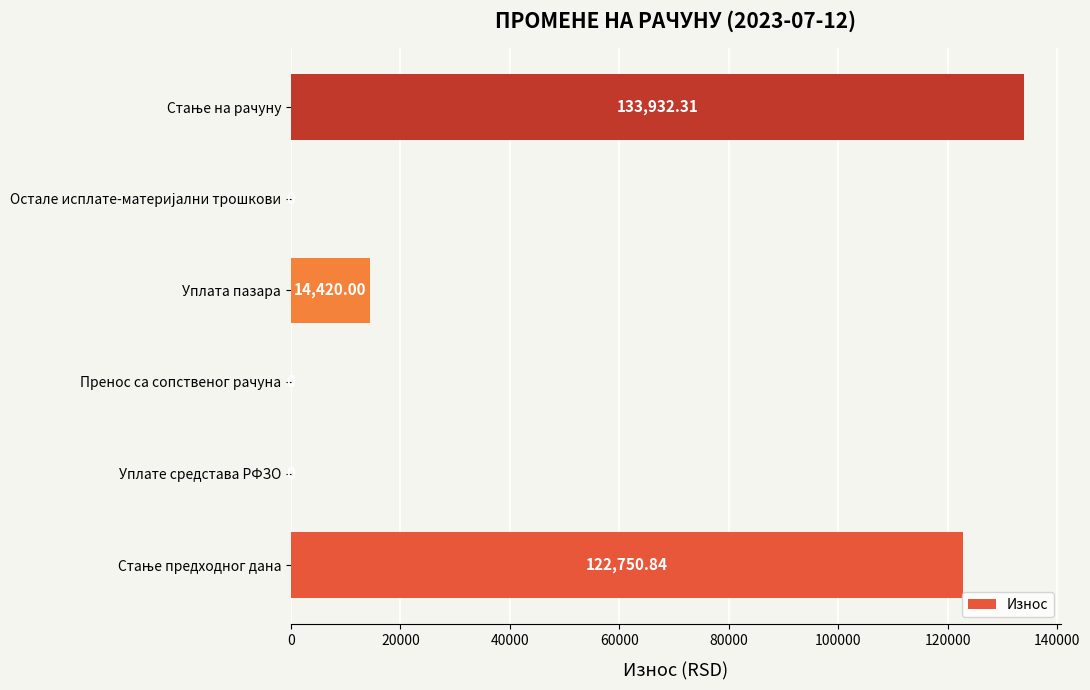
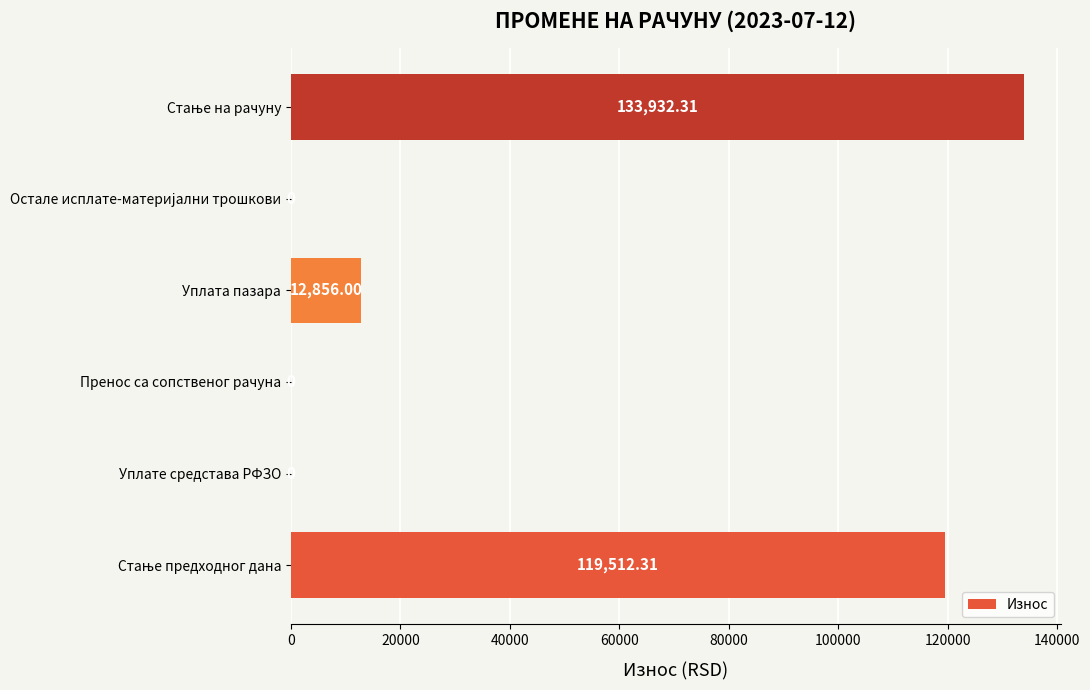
Уплата пазара: 14,420.00 -> 12,856.00
Стање предходног дана: 122,750.84 -> 119,512.31
